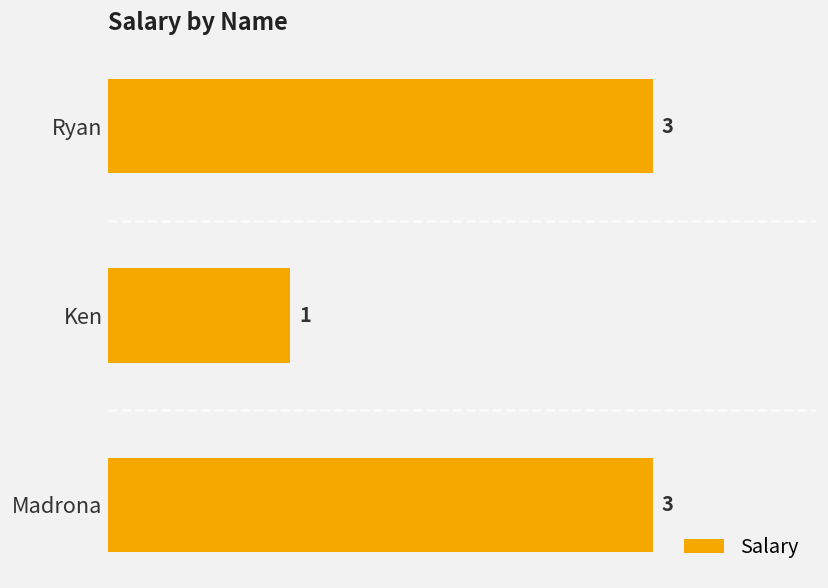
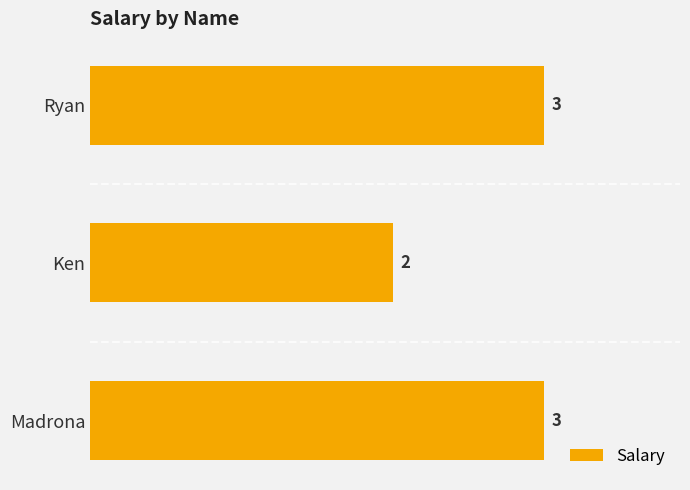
Ken: 1 -> 2
